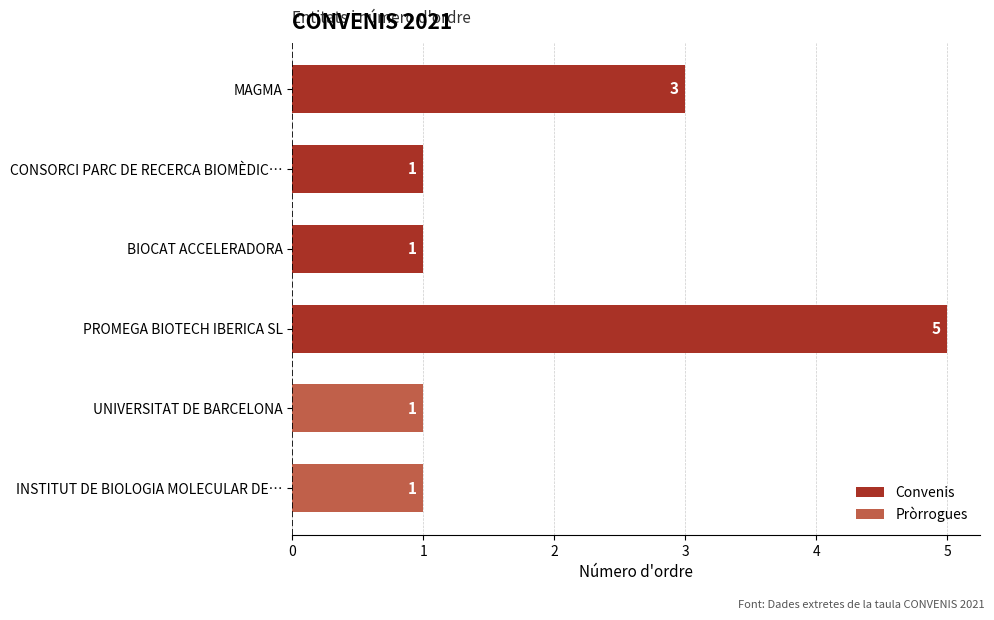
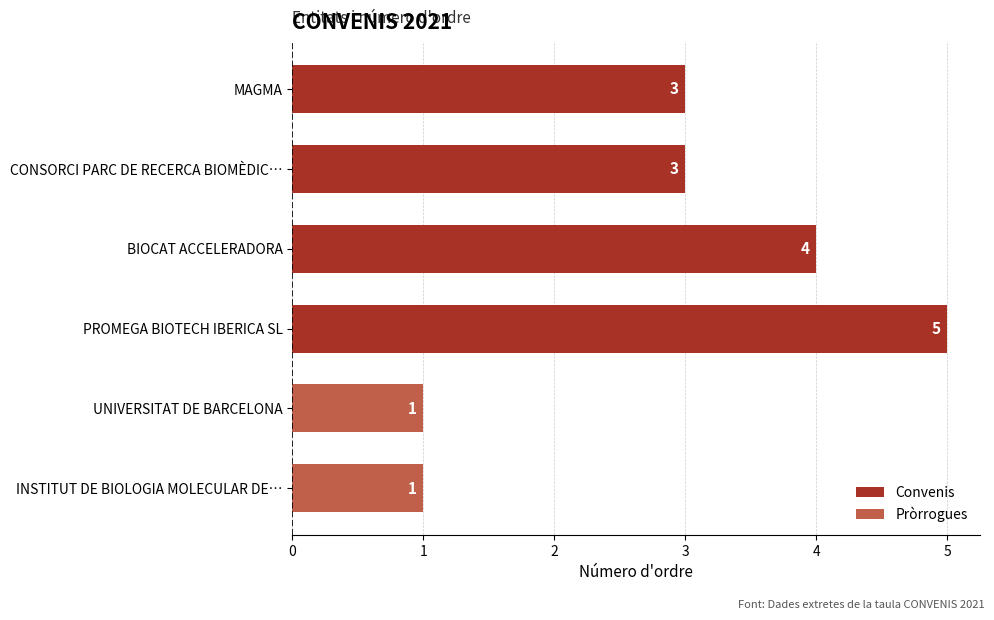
CONSORCI PARC DE RECERCA BIOMÈDIC…: 1 -> 3
BIOCAT ACCELERADORA: 1 -> 4
